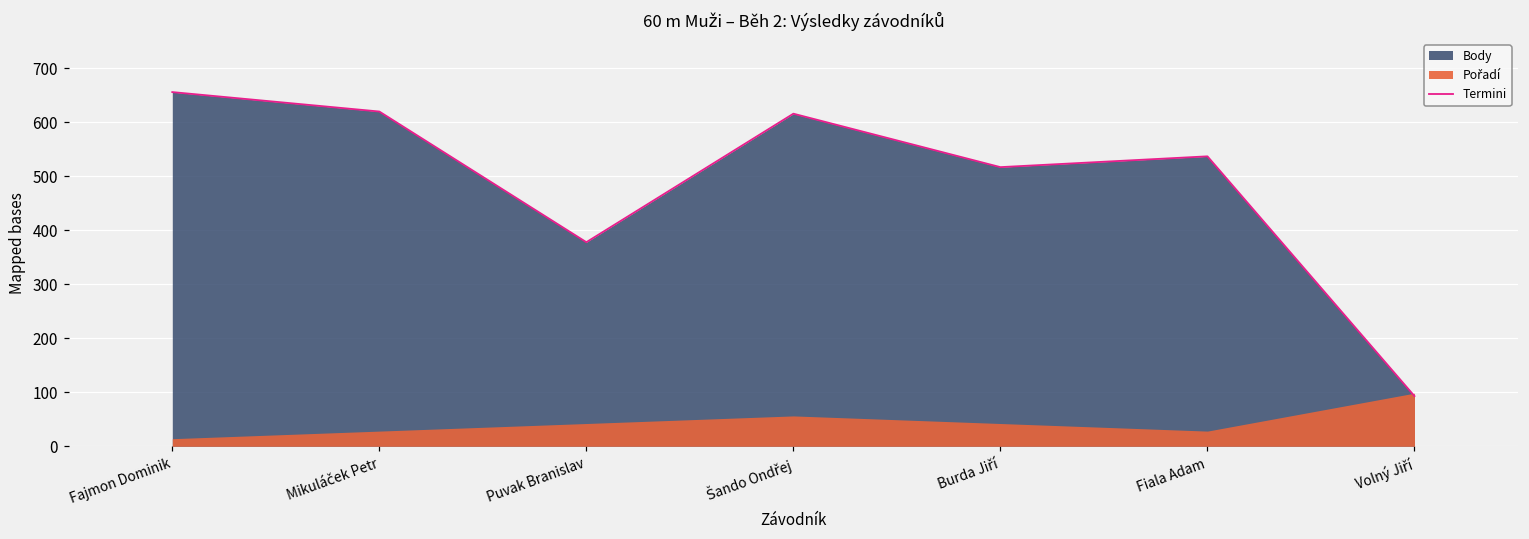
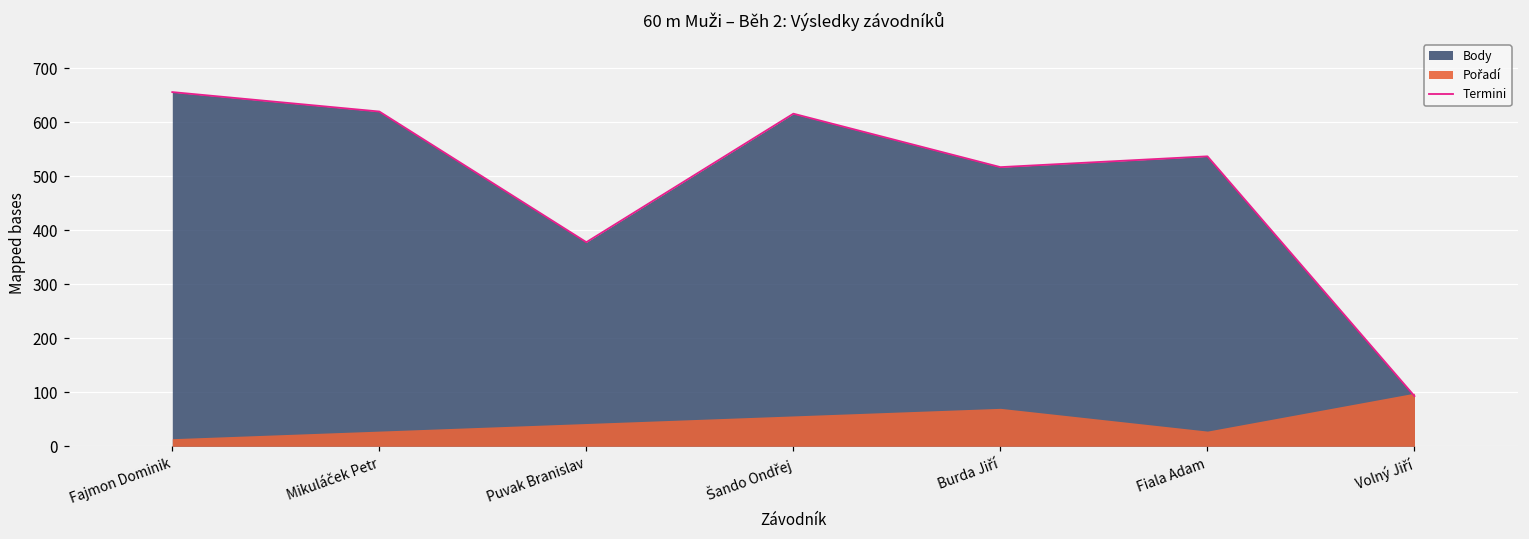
Pořadí, Burda Jiří: 40 -> 70
